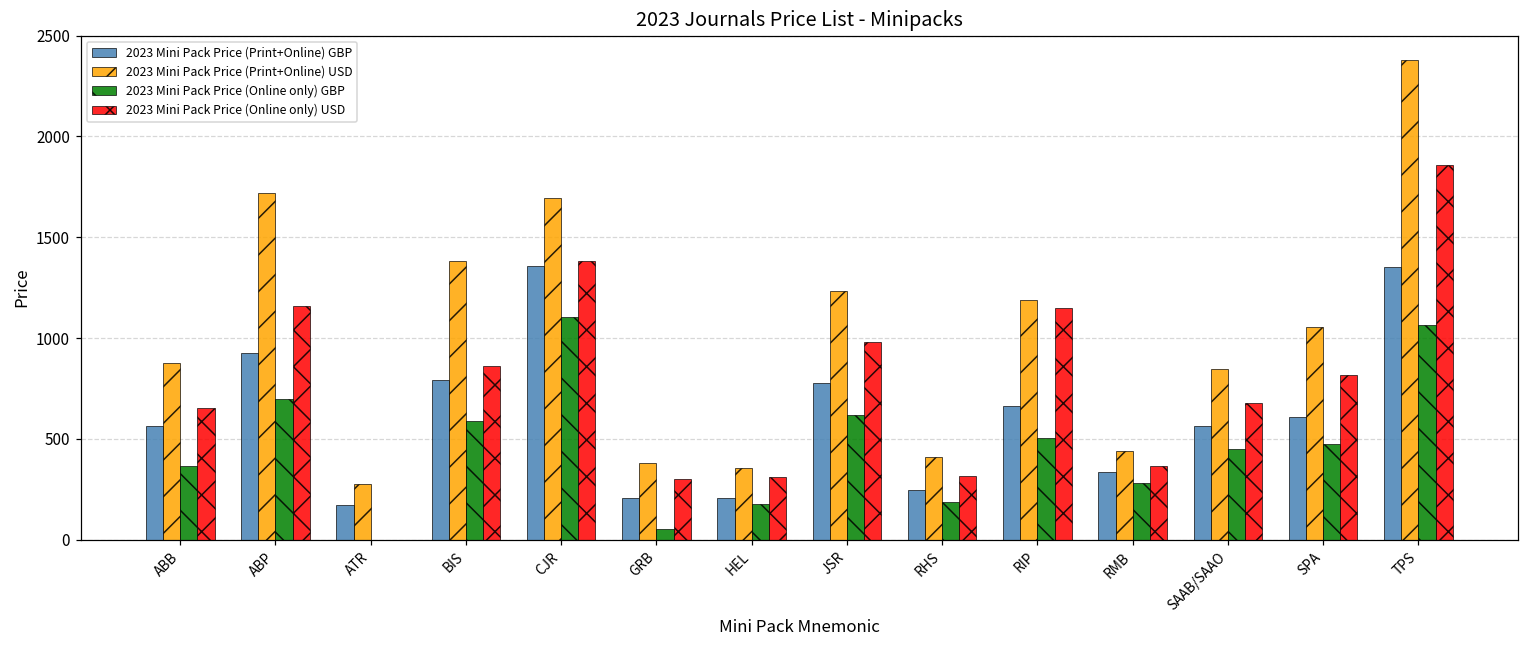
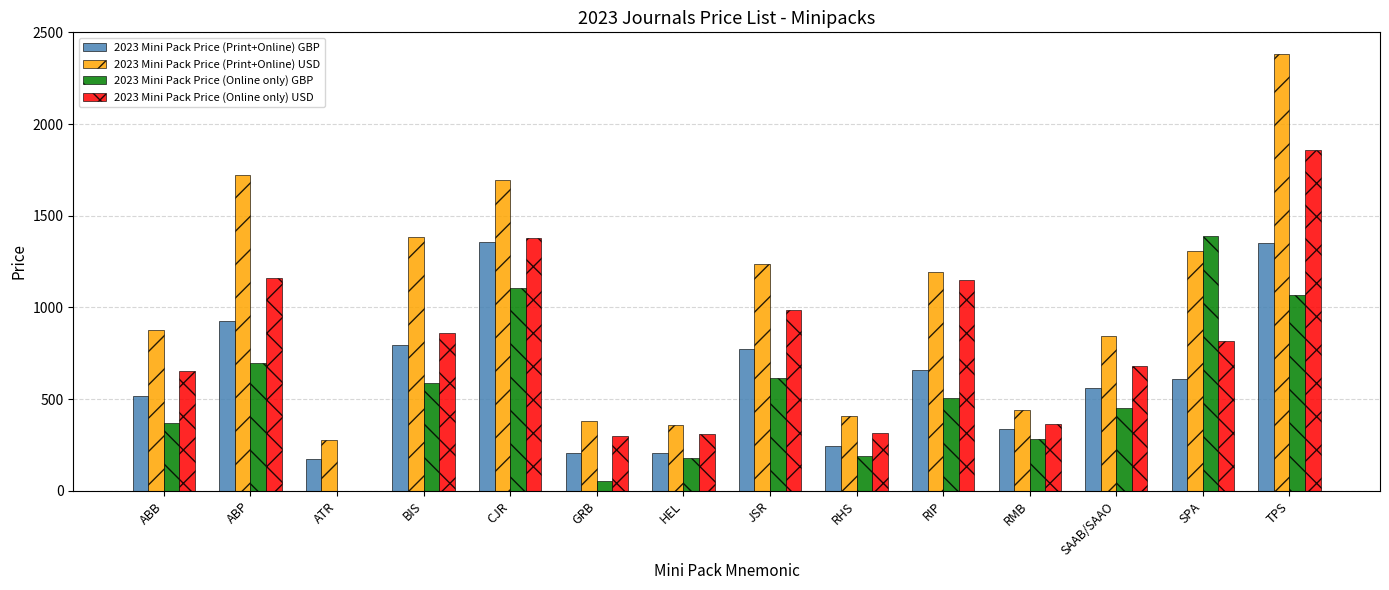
2023 Mini Pack Price (Print+Online) GBP, ABB: 570 -> 520
2023 Mini Pack Price (Print+Online) USD, SPA: 1060 -> 1310
2023 Mini Pack Price (Online only) GBP, SPA: 480 -> 1390
